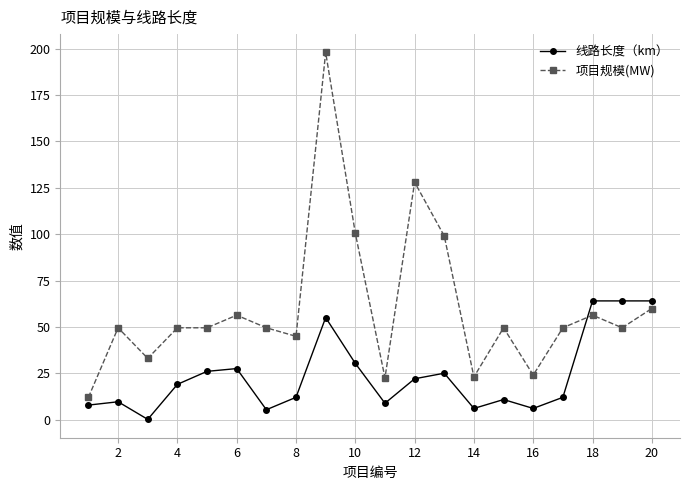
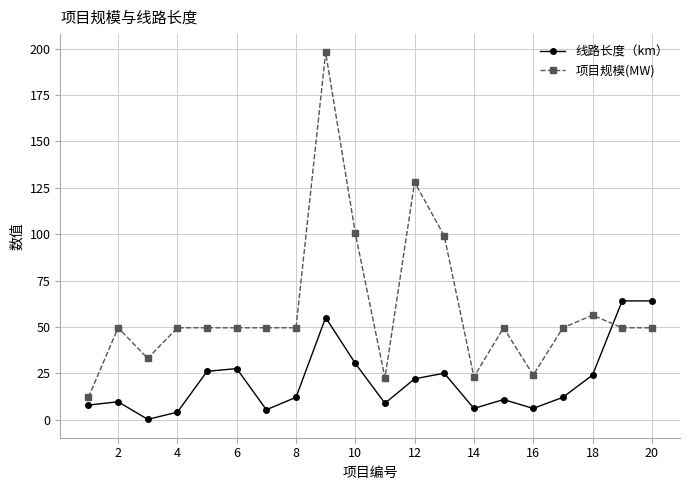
线路长度（km）, 4: 19 -> 4
项目规模(MW), 6: 56 -> 50
项目规模(MW), 8: 45 -> 50
线路长度（km）, 18: 64 -> 24
项目规模(MW), 20: 60 -> 50
